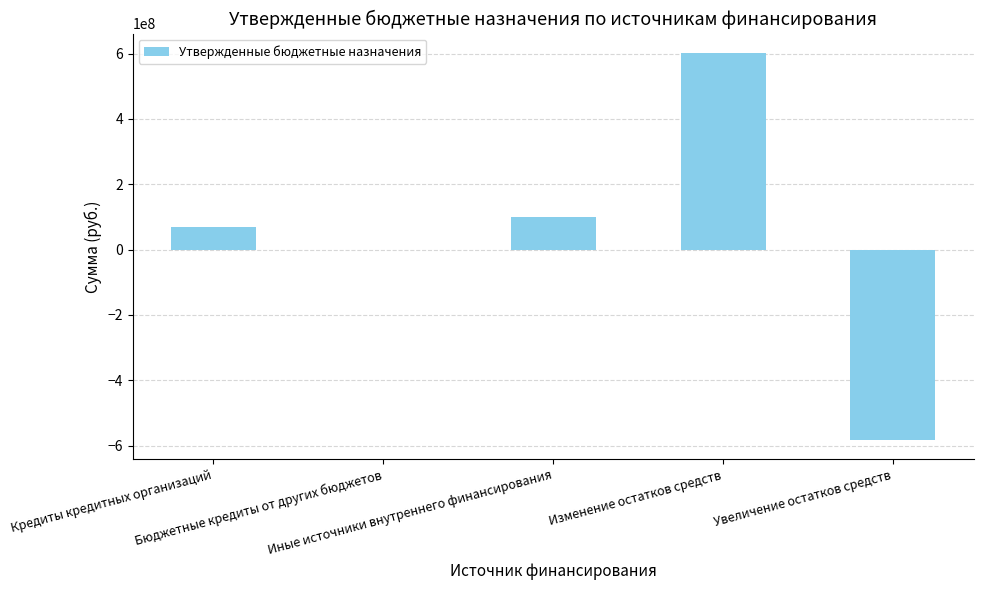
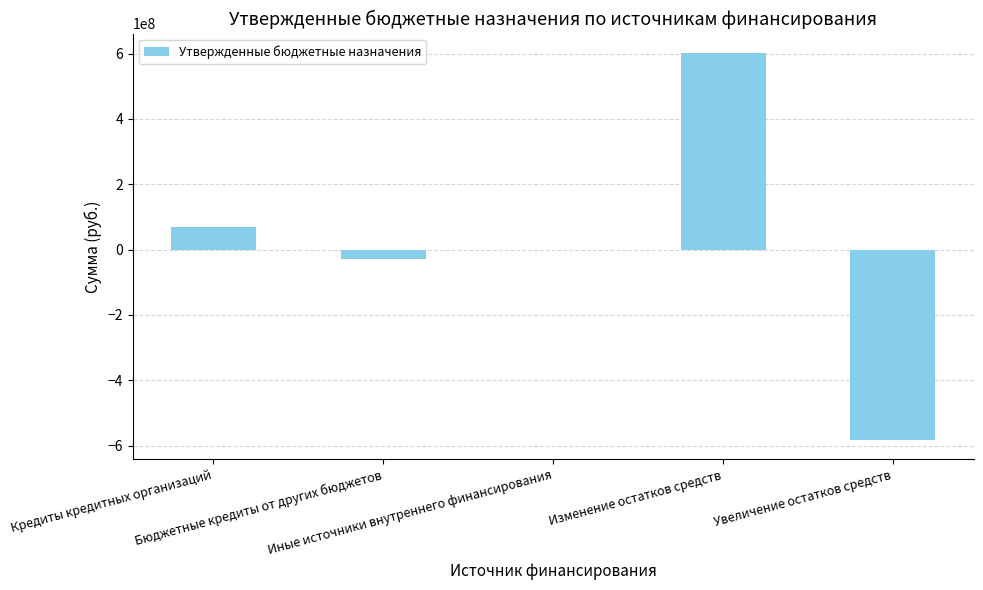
Бюджетные кредиты от других бюджетов: 0 -> -30000000
Иные источники внутреннего финансирования: 100000000 -> 0
